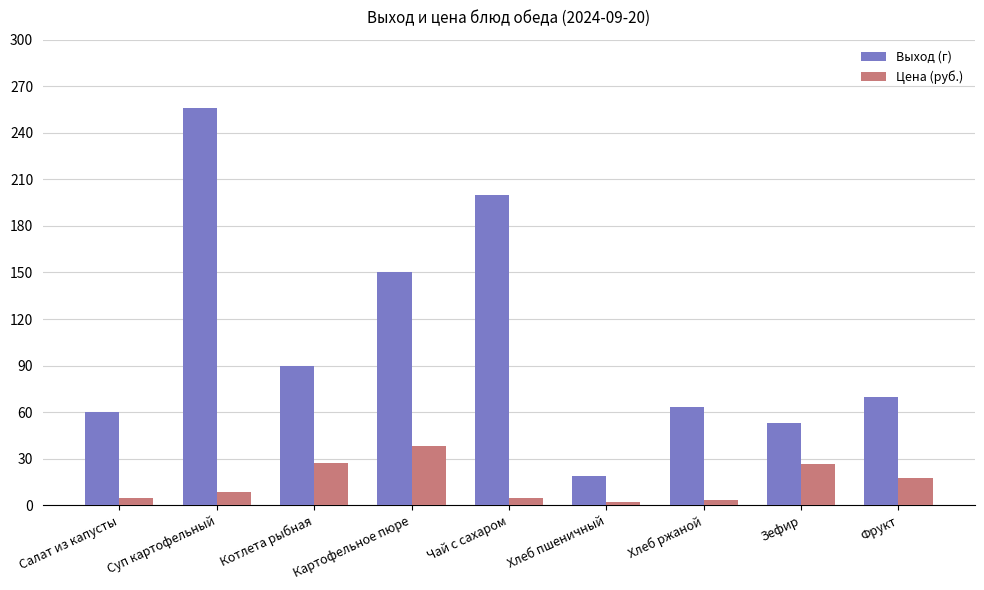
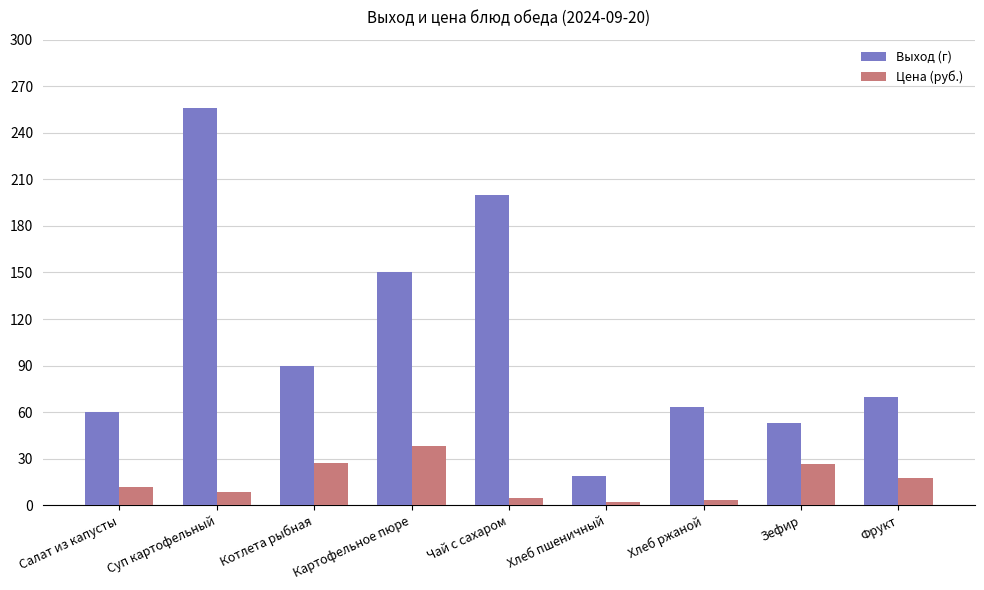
Цена (руб.), Салат из капусты: 5 -> 12
